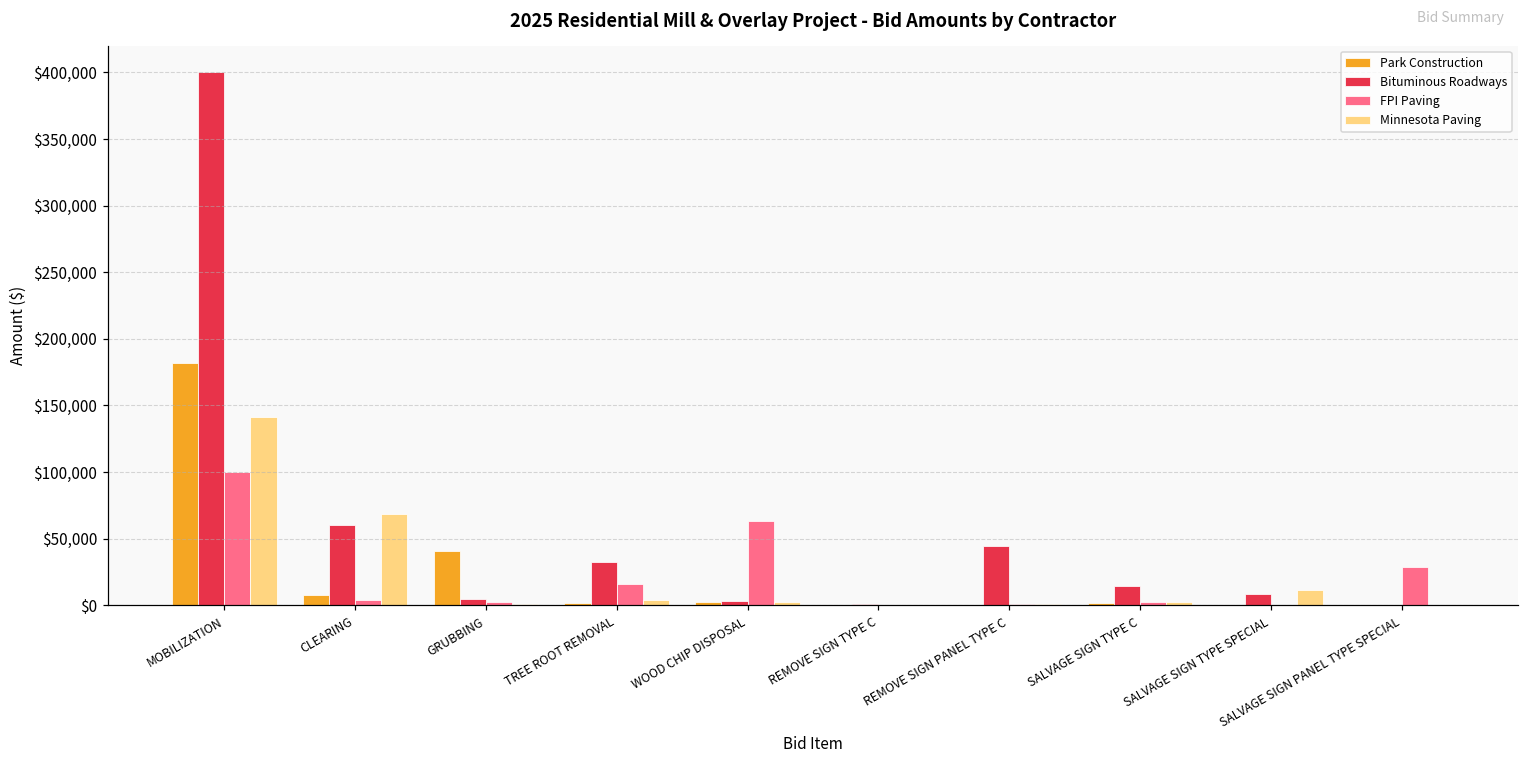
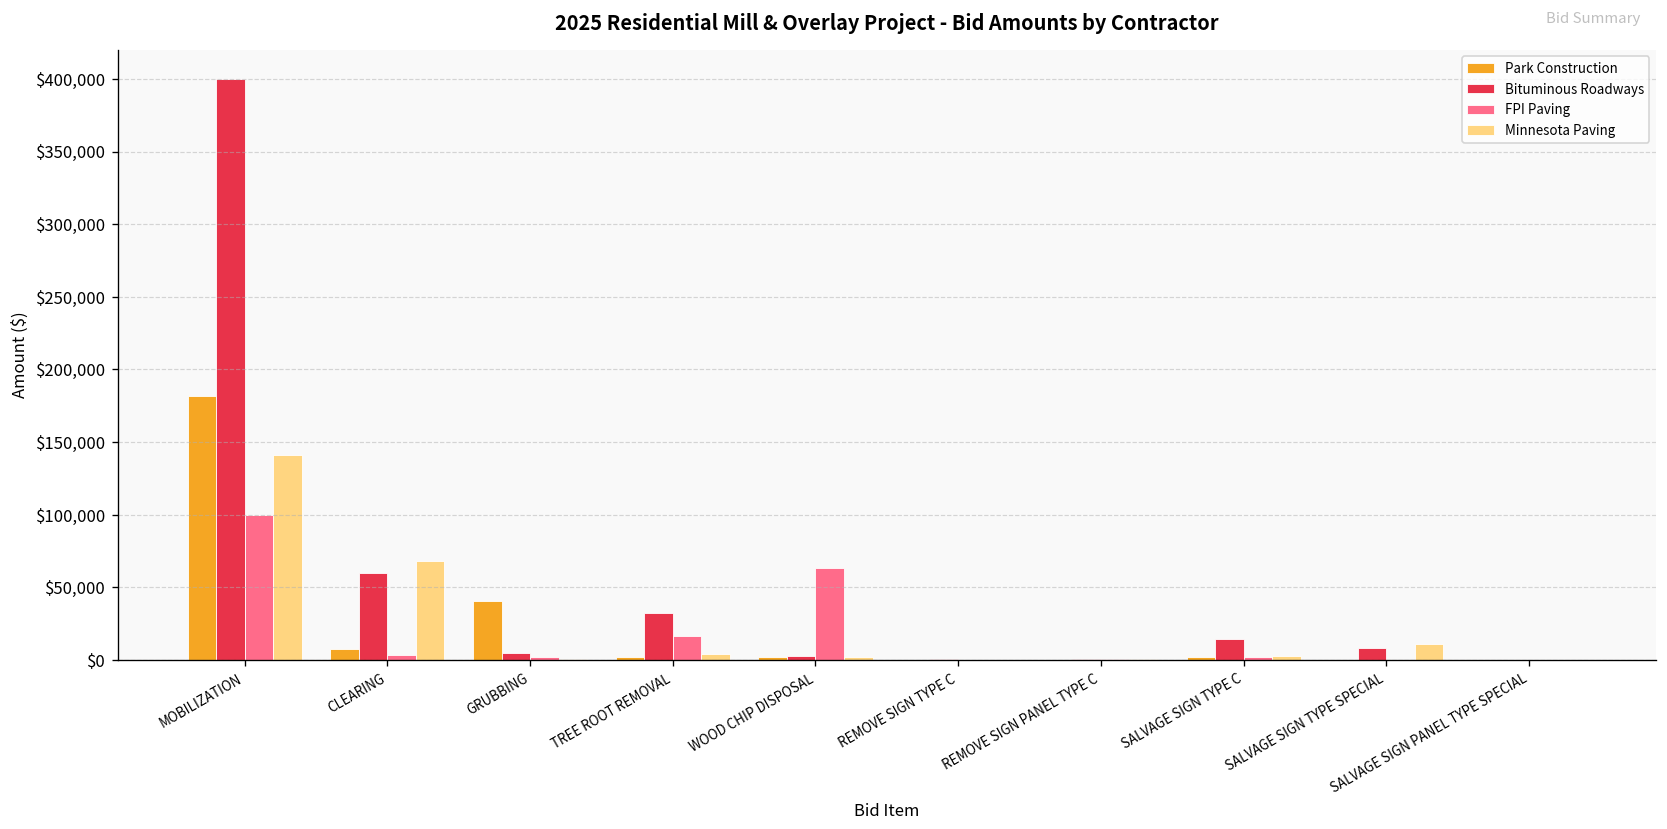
Bituminous Roadways, REMOVE SIGN PANEL TYPE C: $44,000 -> $1,000
FPI Paving, SALVAGE SIGN PANEL TYPE SPECIAL: $28,000 -> $0
